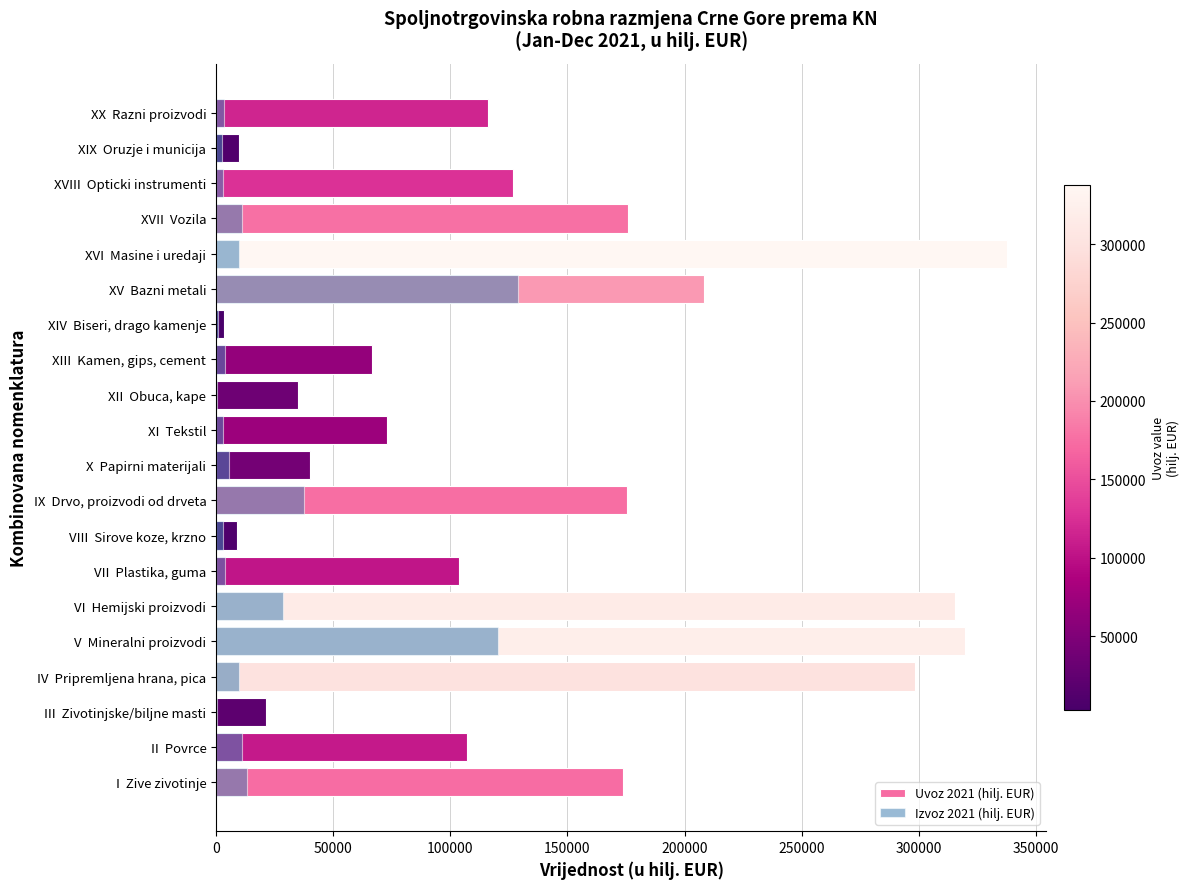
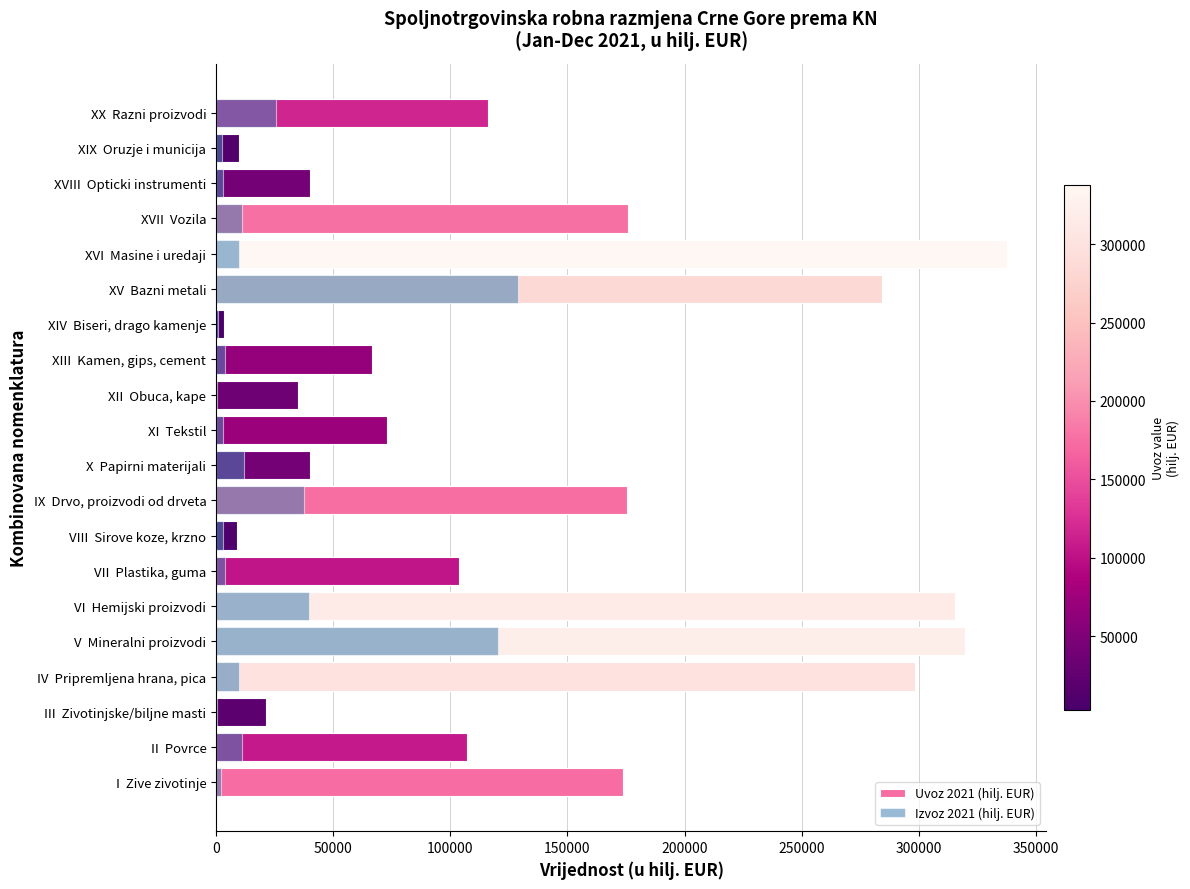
Izvoz 2021 (hilj. EUR), XX Razni proizvodi: 4000 -> 26000
Uvoz 2021 (hilj. EUR), XVIII Opticki instrumenti: 127000 -> 40000
Uvoz 2021 (hilj. EUR), XV Bazni metali: 208000 -> 284000
Izvoz 2021 (hilj. EUR), X Papirni materijali: 6000 -> 12000
Izvoz 2021 (hilj. EUR), VI Hemijski proizvodi: 29000 -> 40000
Izvoz 2021 (hilj. EUR), I Zive zivotinje: 13000 -> 2000
